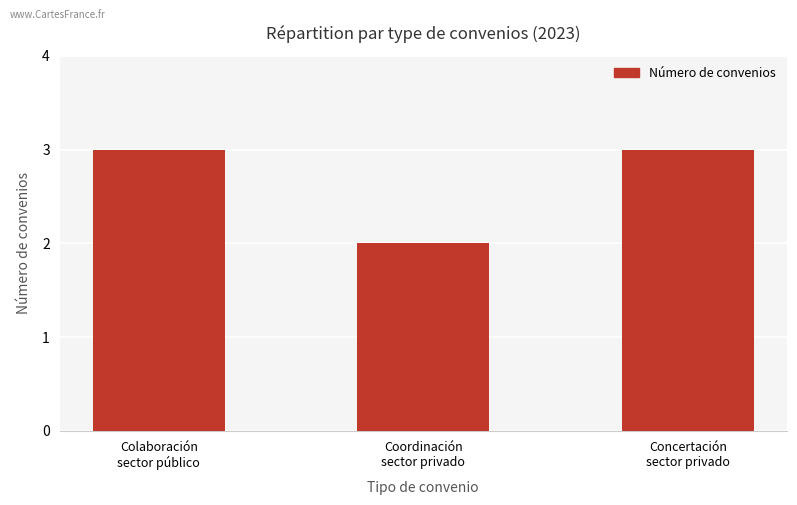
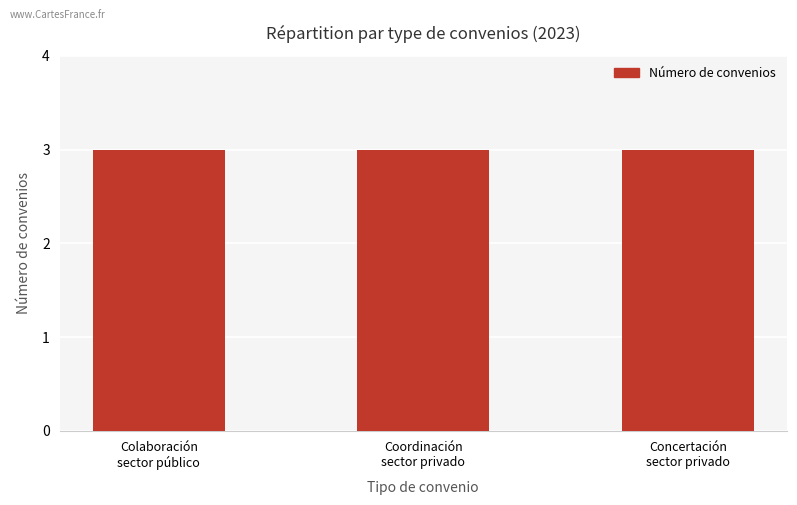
Coordinación sector privado: 2 -> 3
